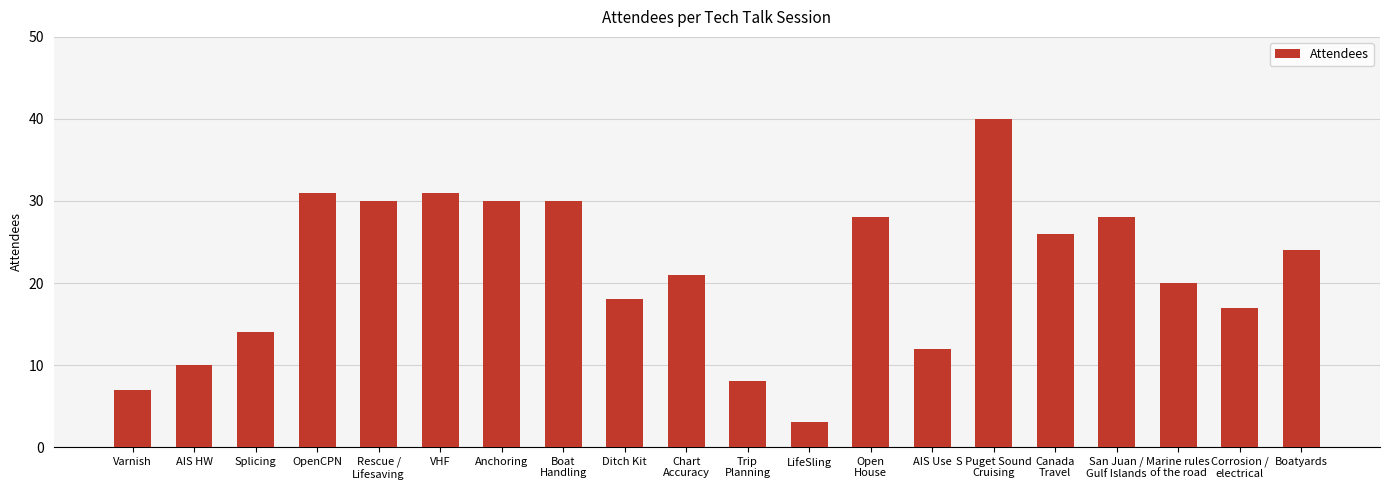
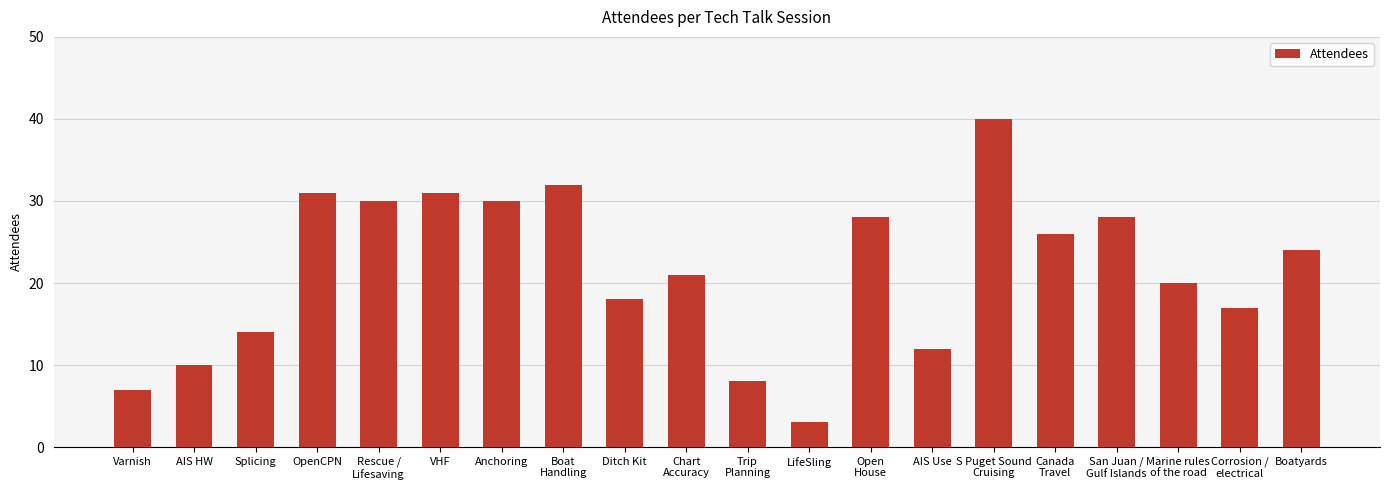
Boat Handling: 30 -> 32
